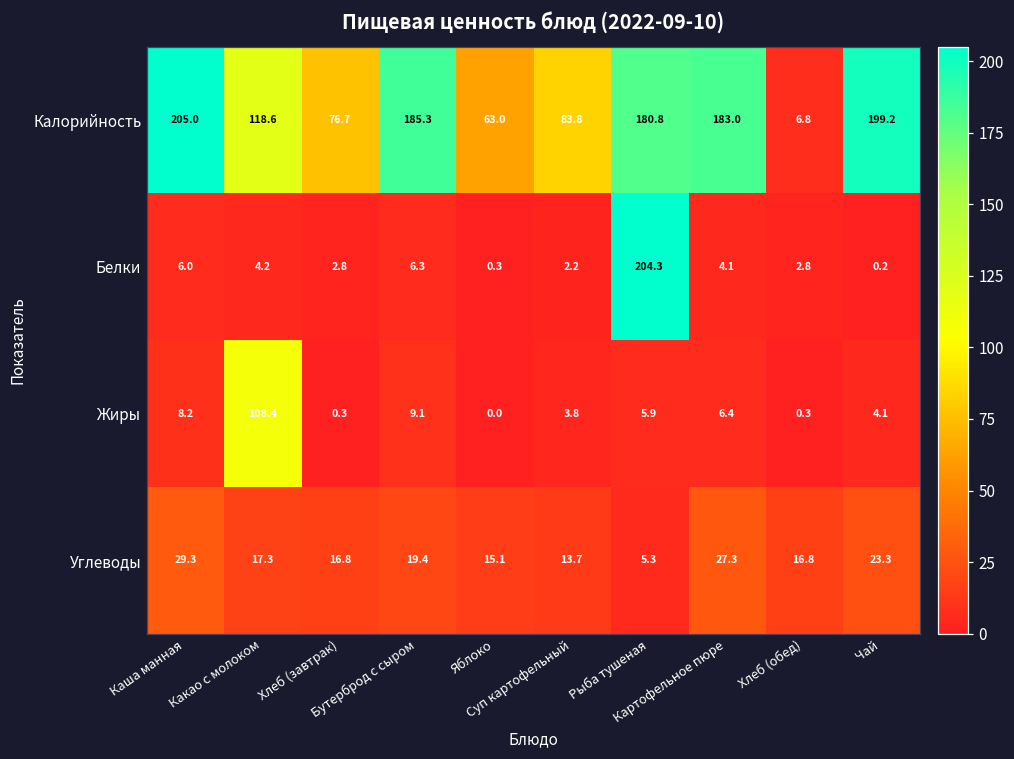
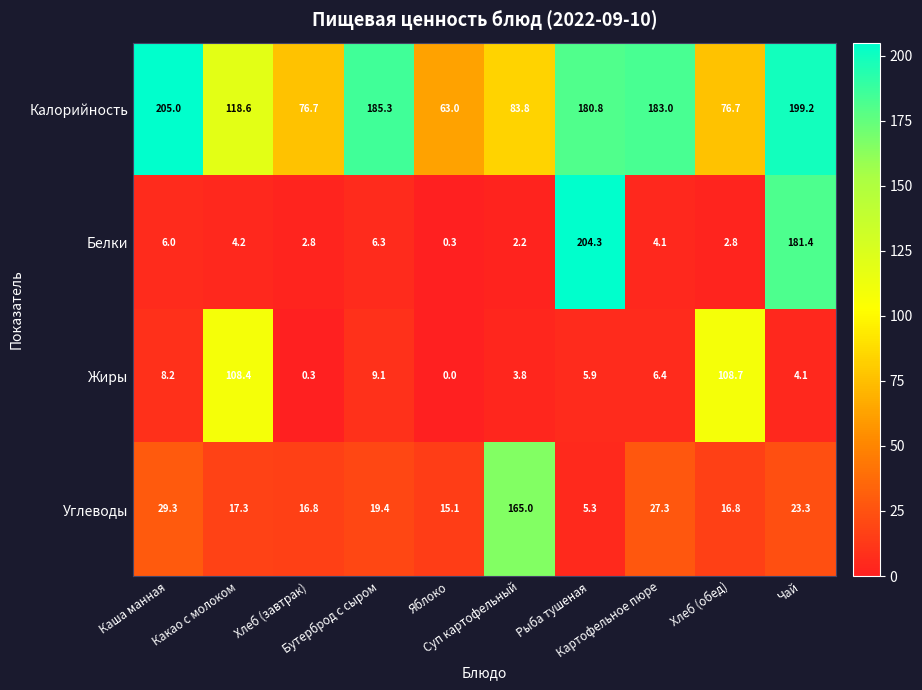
Калорийность, Хлеб (обед): 6.8 -> 76.7
Белки, Чай: 0.2 -> 181.4
Жиры, Хлеб (обед): 0.3 -> 108.7
Углеводы, Суп картофельный: 13.7 -> 165.0
